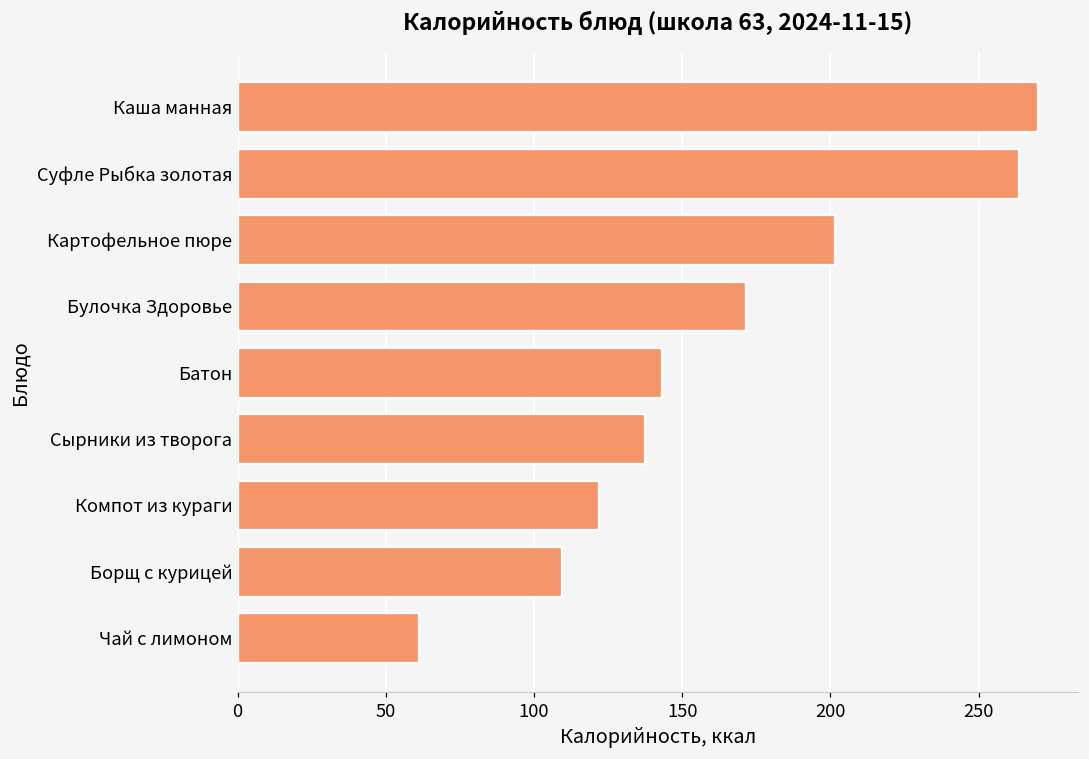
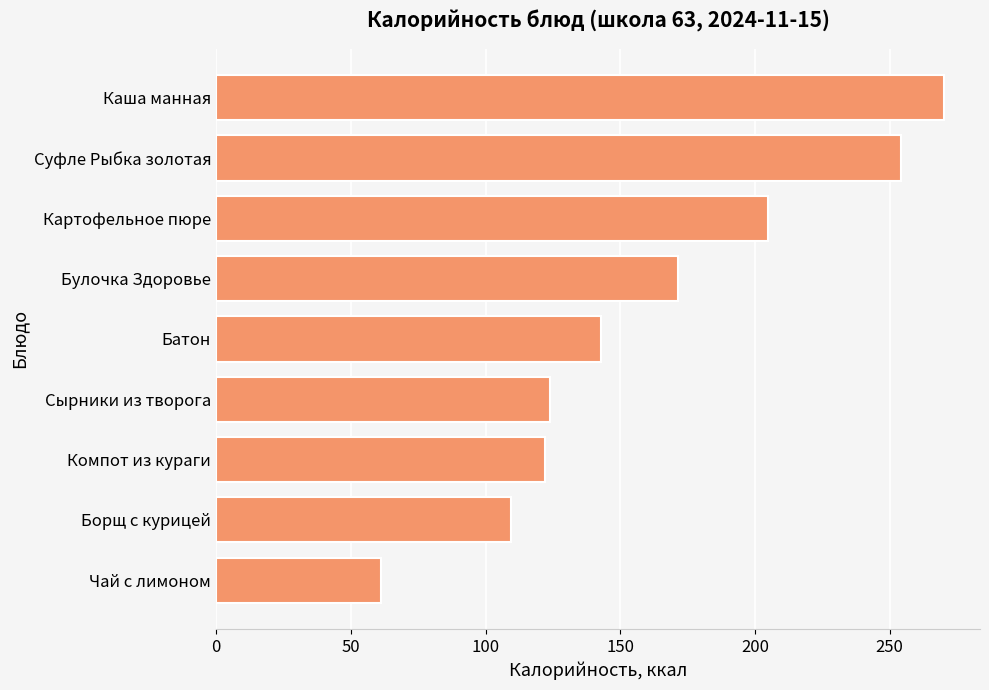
Суфле Рыбка золотая: 264 -> 254
Картофельное пюре: 202 -> 205
Сырники из творога: 137 -> 124
